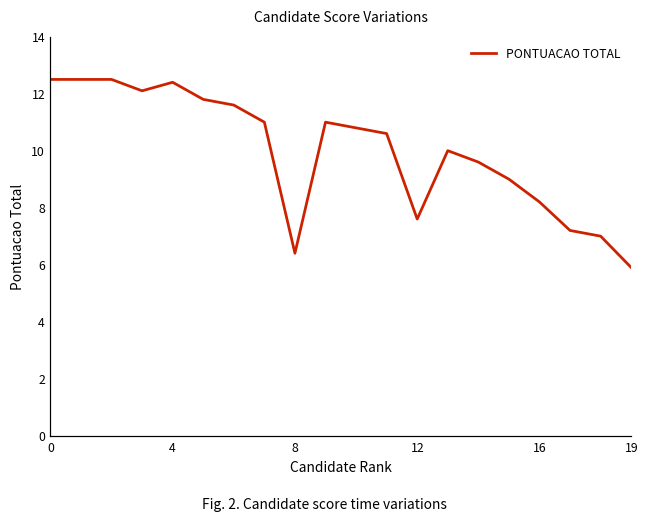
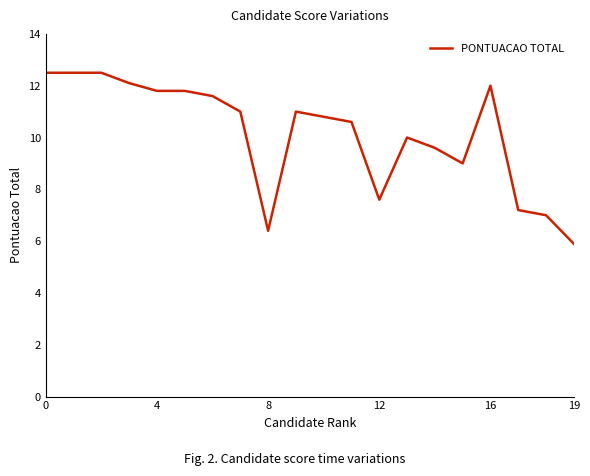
4: 12.4 -> 11.8
16: 8.2 -> 12.0
